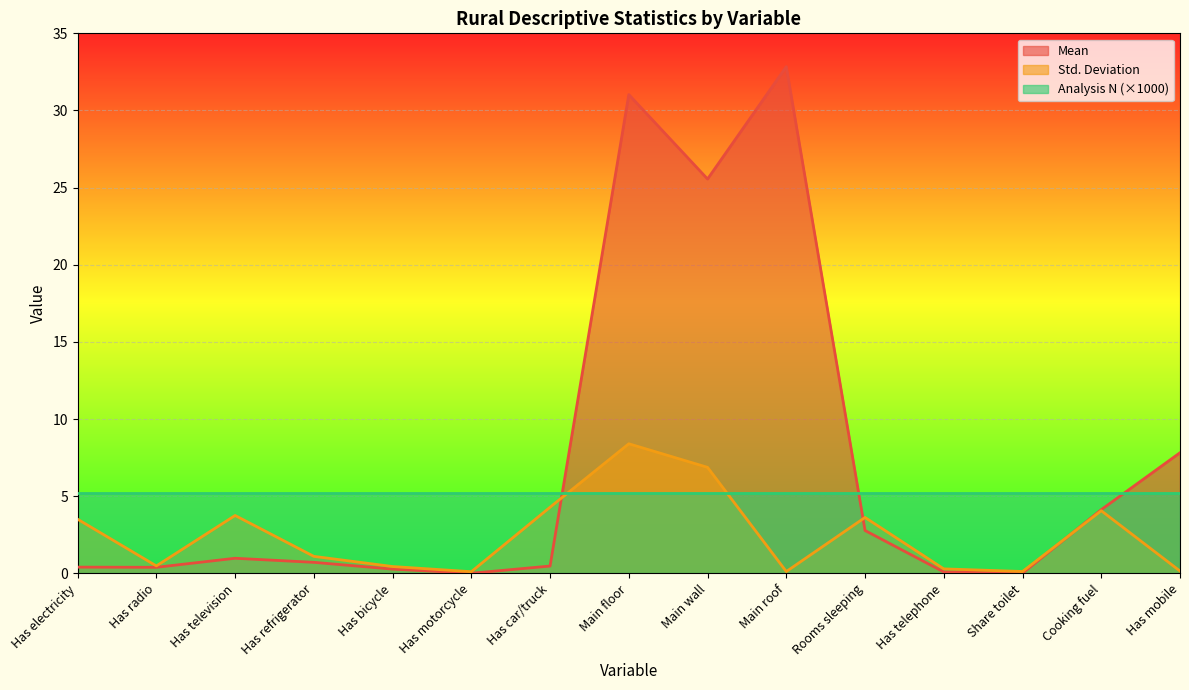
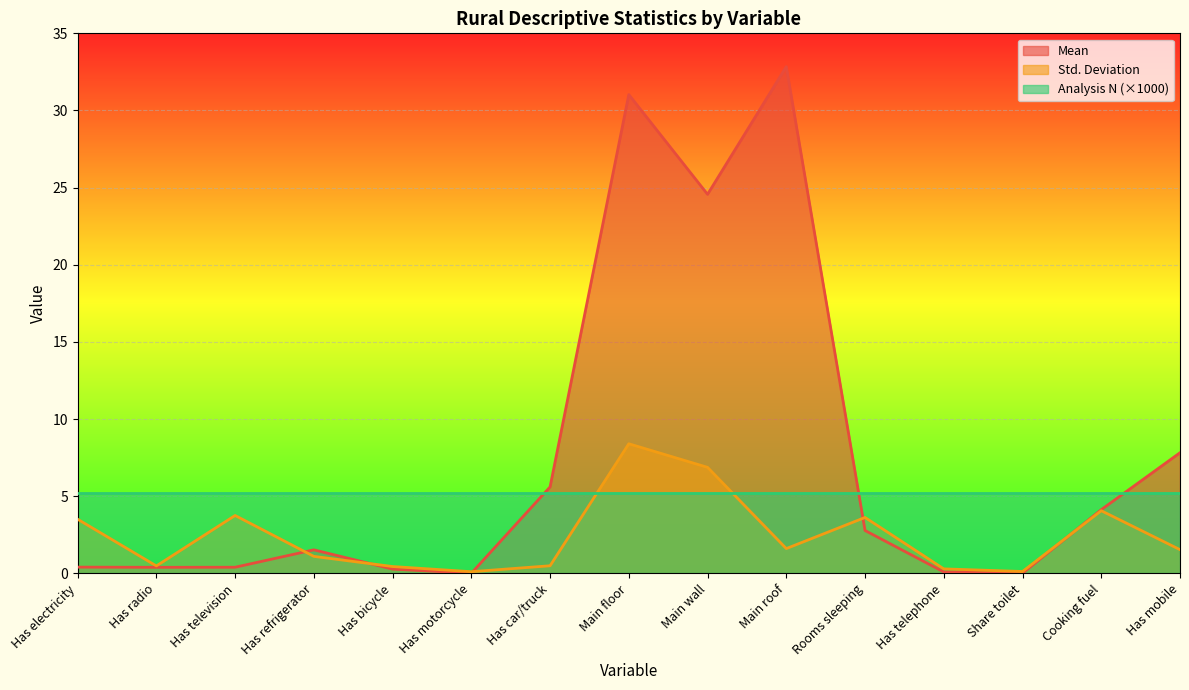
Mean, Has television: 1.0 -> 0.4
Mean, Has refrigerator: 0.7 -> 1.5
Mean, Has car/truck: 0.5 -> 5.6
Std. Deviation, Has car/truck: 4.3 -> 0.5
Mean, Main wall: 25.6 -> 24.6
Std. Deviation, Main roof: 0.1 -> 1.6
Std. Deviation, Has mobile: 0.2 -> 1.5
